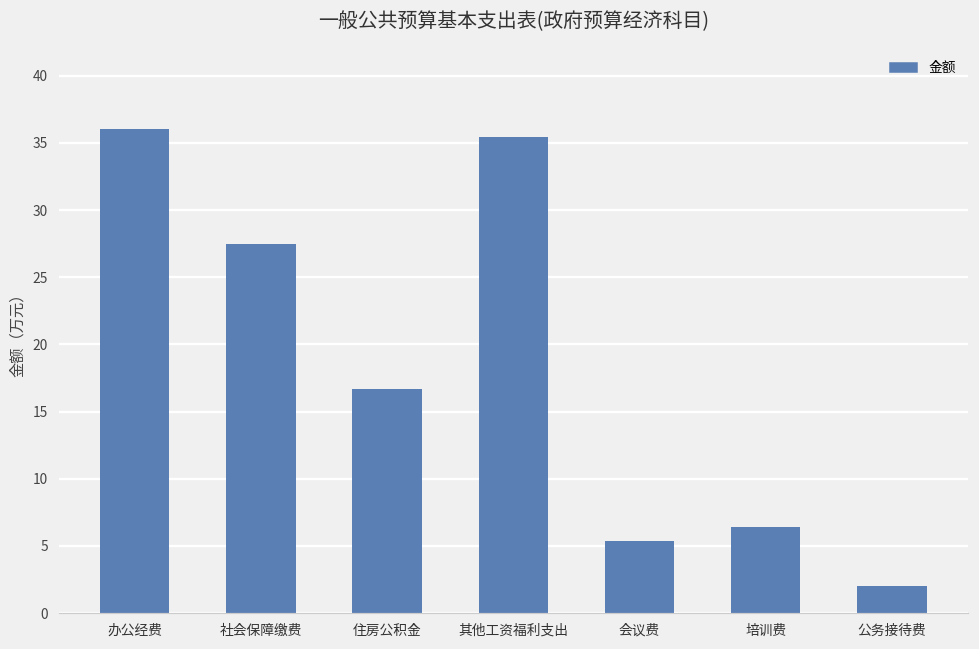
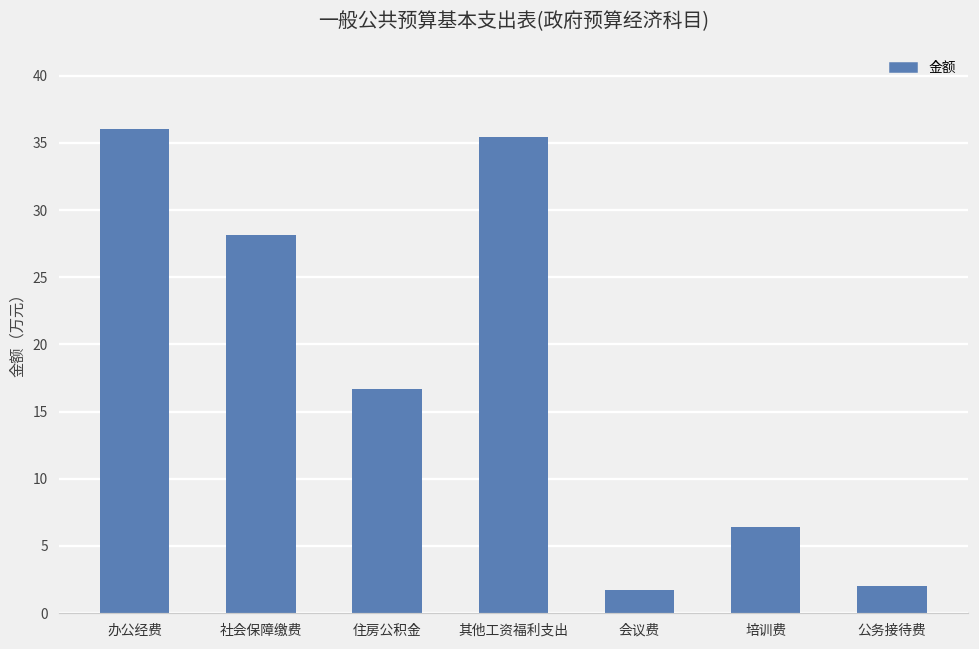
社会保障缴费: 27.5 -> 28.2
会议费: 5.3 -> 1.7
